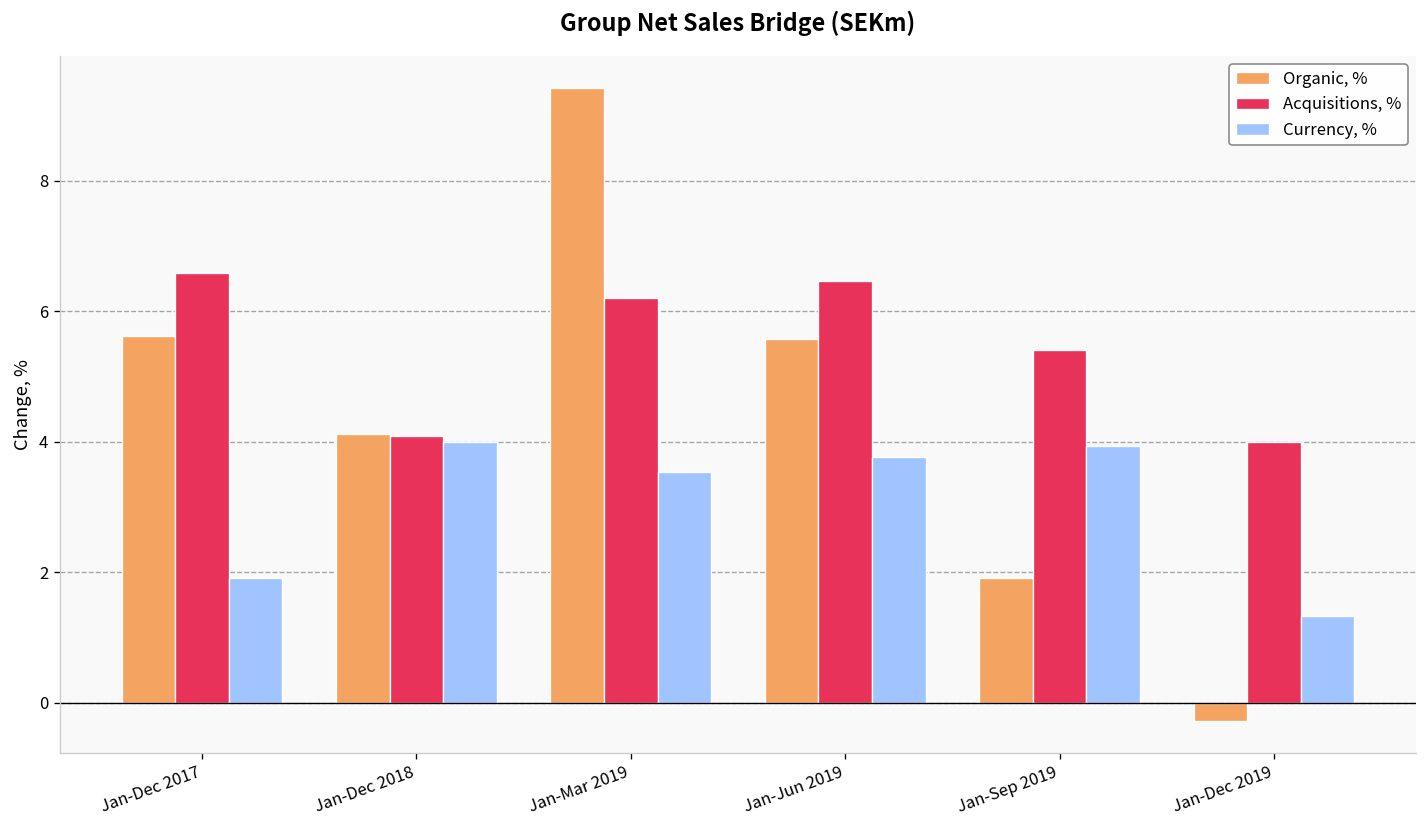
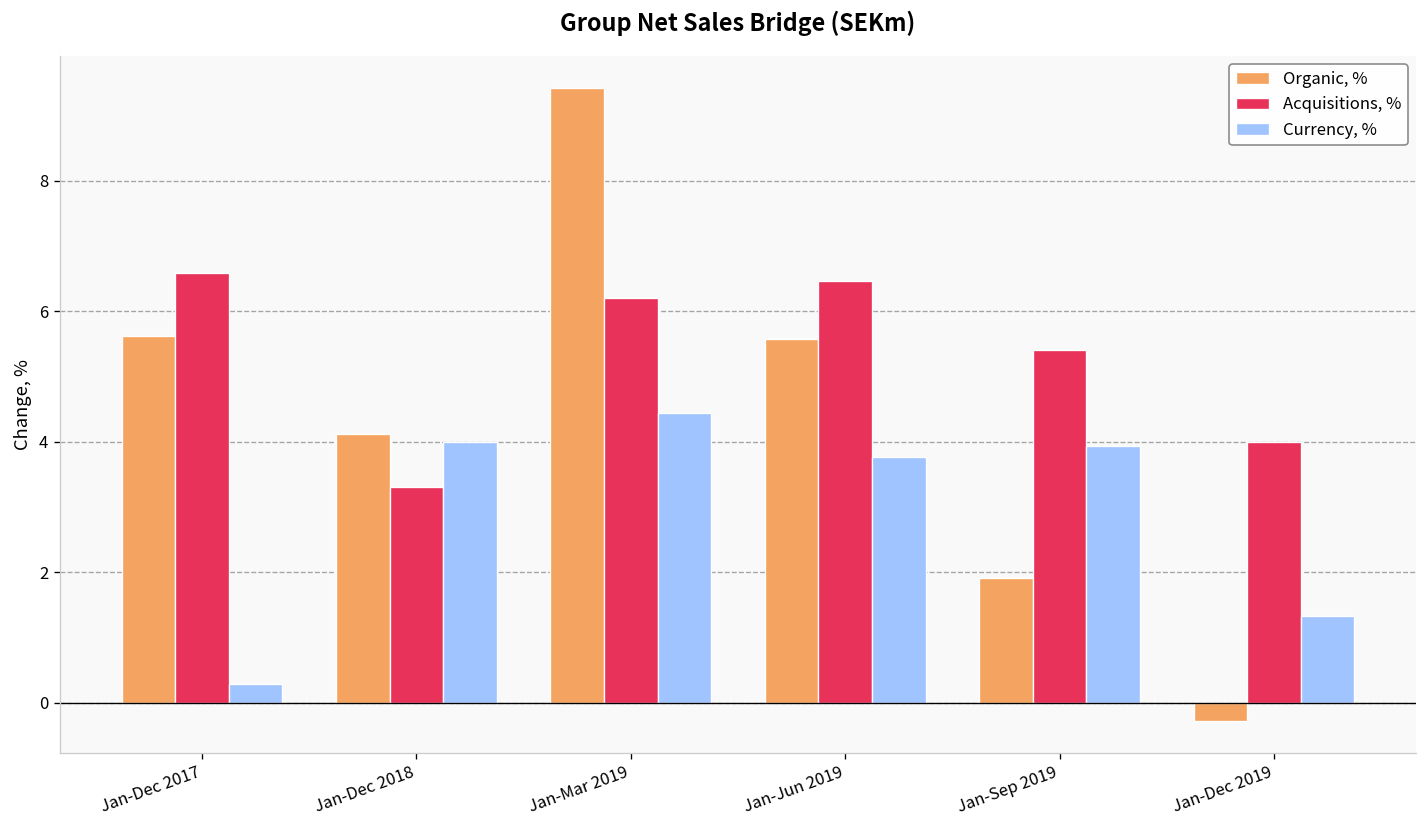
Currency, %, Jan-Dec 2017: 1.9 -> 0.3
Acquisitions, %, Jan-Dec 2018: 4.1 -> 3.3
Currency, %, Jan-Mar 2019: 3.5 -> 4.4
